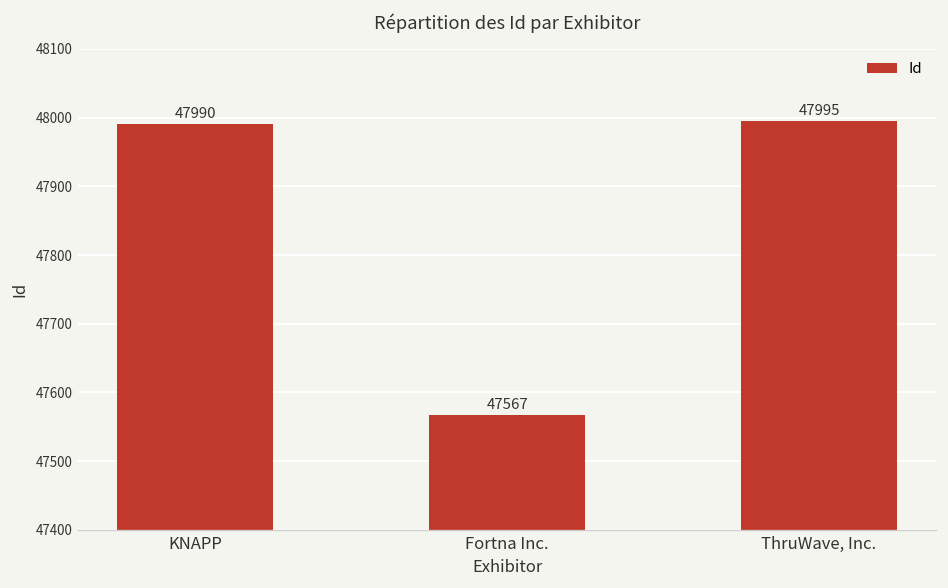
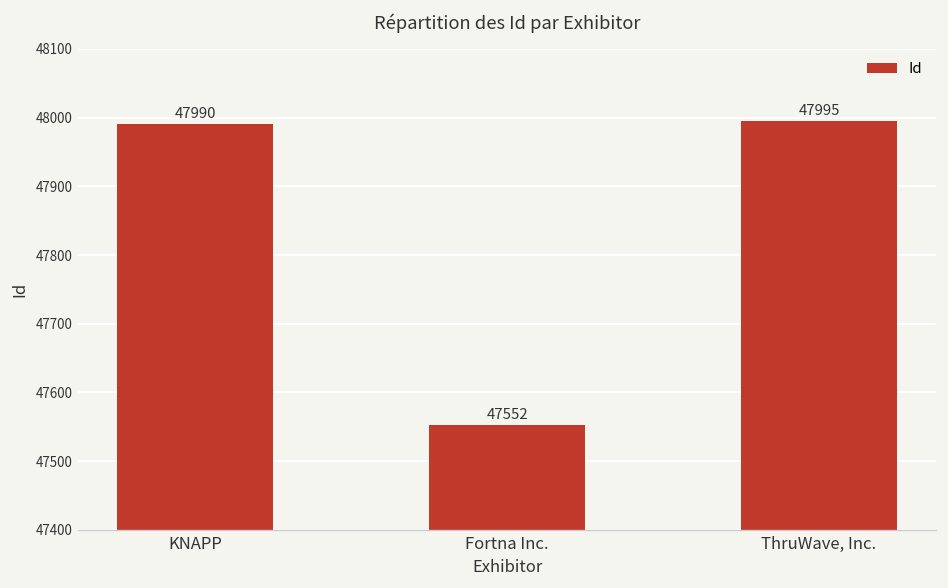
Fortna Inc.: 47567 -> 47552
